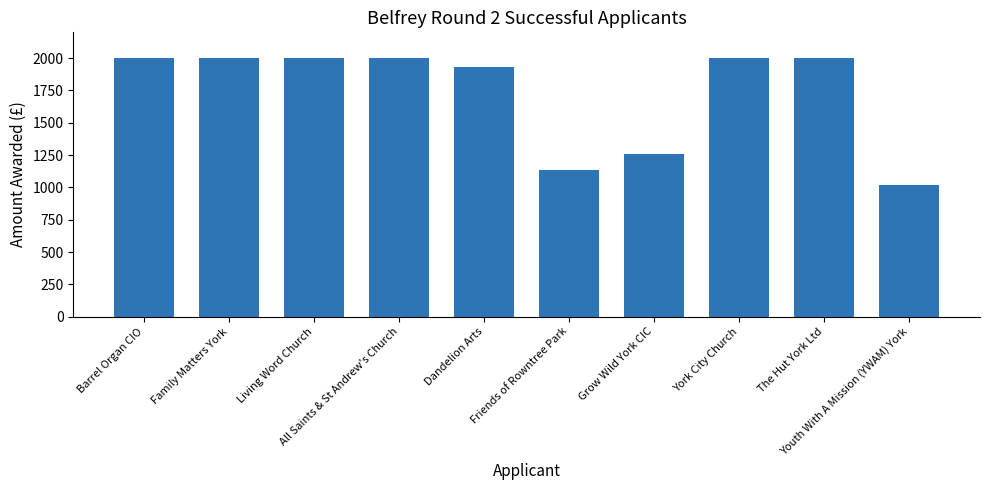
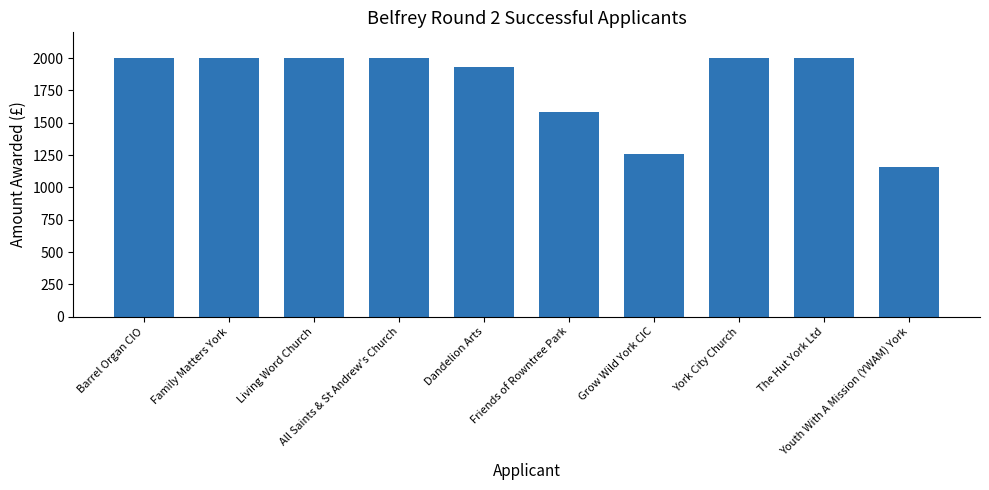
Friends of Rowntree Park: 1140 -> 1580
Youth With A Mission (YWAM) York: 1020 -> 1160
